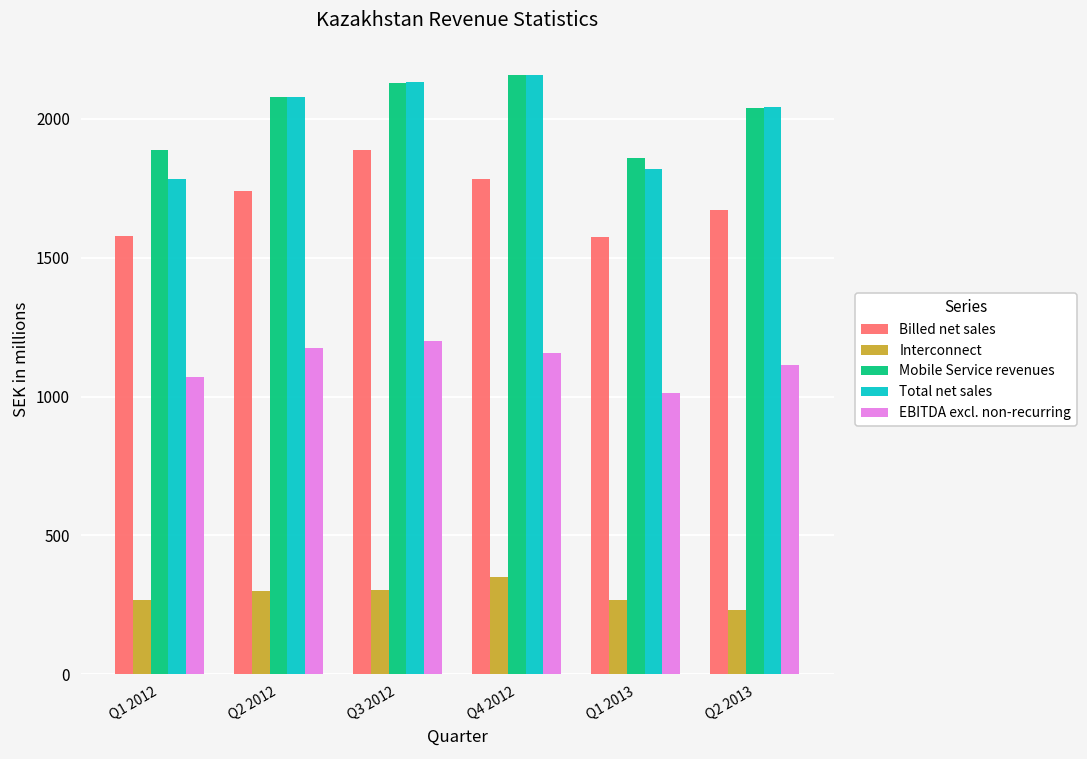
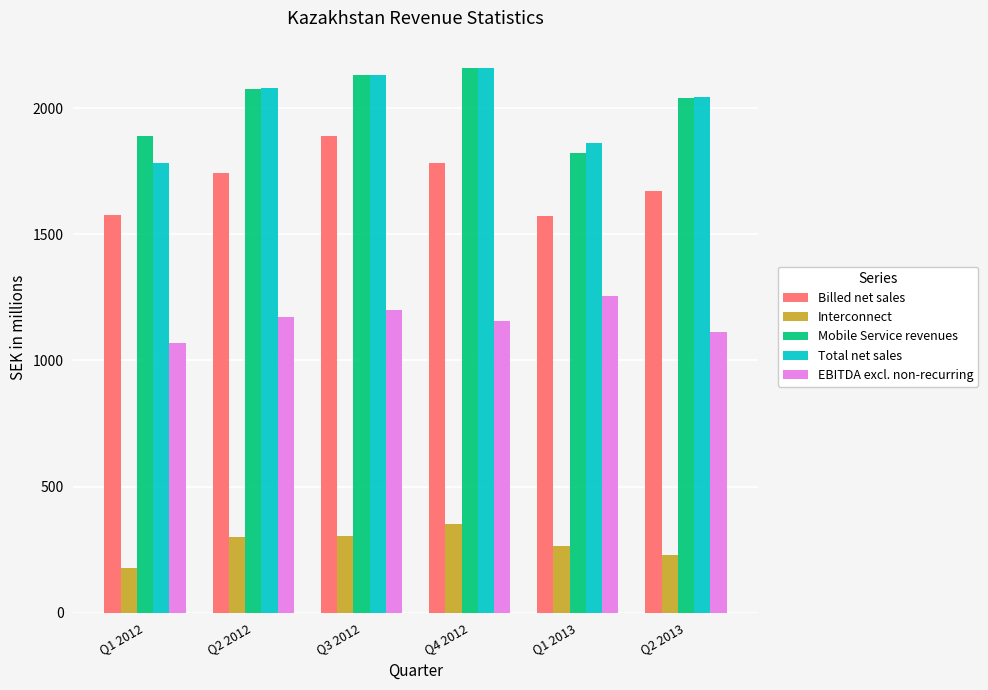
Interconnect, Q1 2012: 270 -> 180
Mobile Service revenues, Q1 2013: 1860 -> 1820
Total net sales, Q1 2013: 1820 -> 1860
EBITDA excl. non-recurring, Q1 2013: 1010 -> 1260
